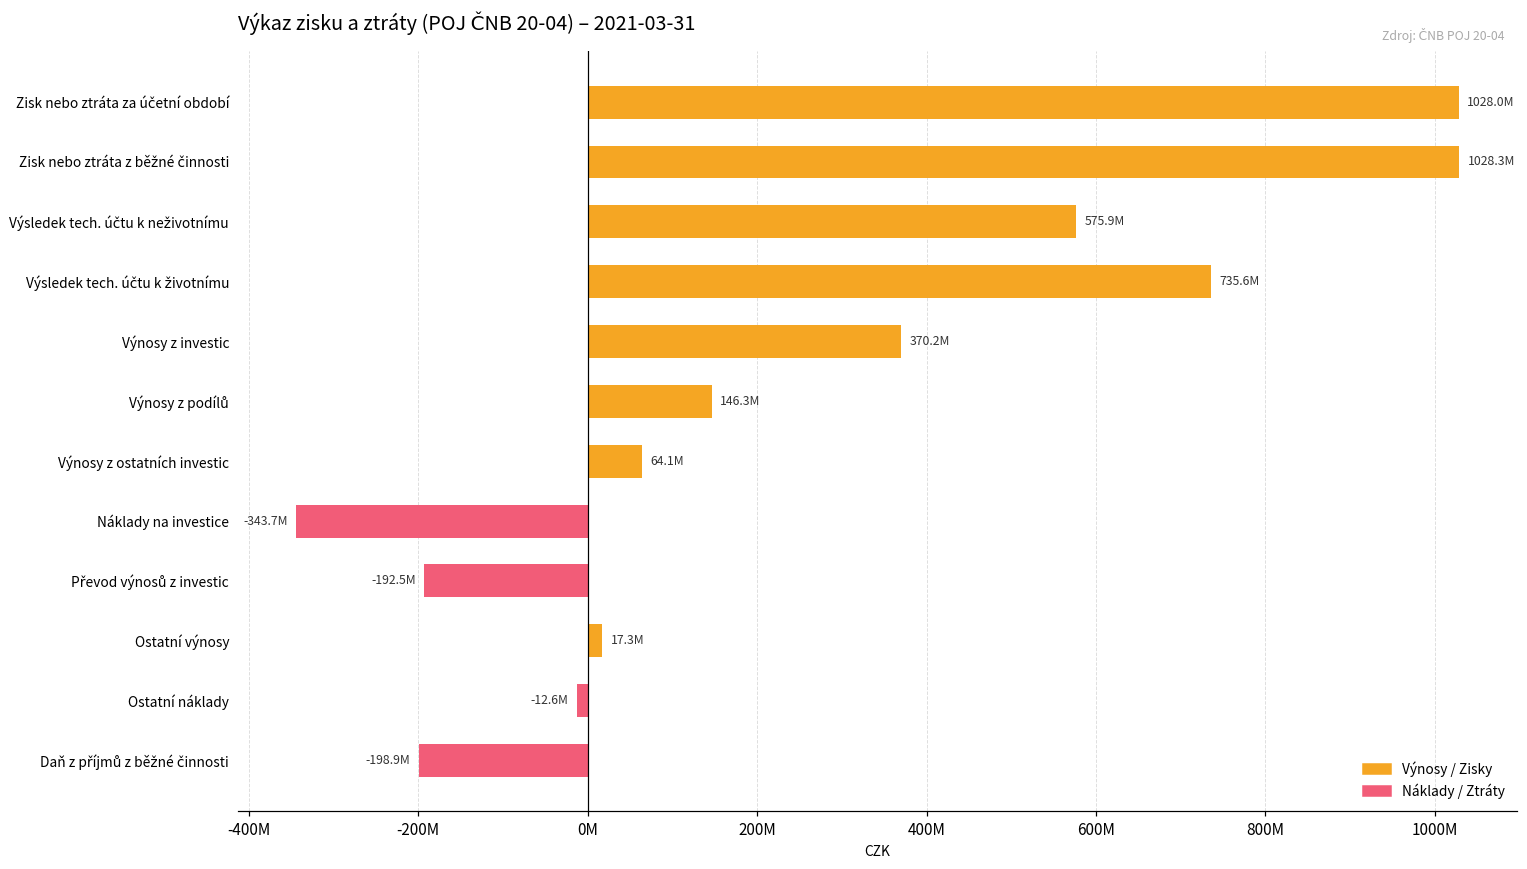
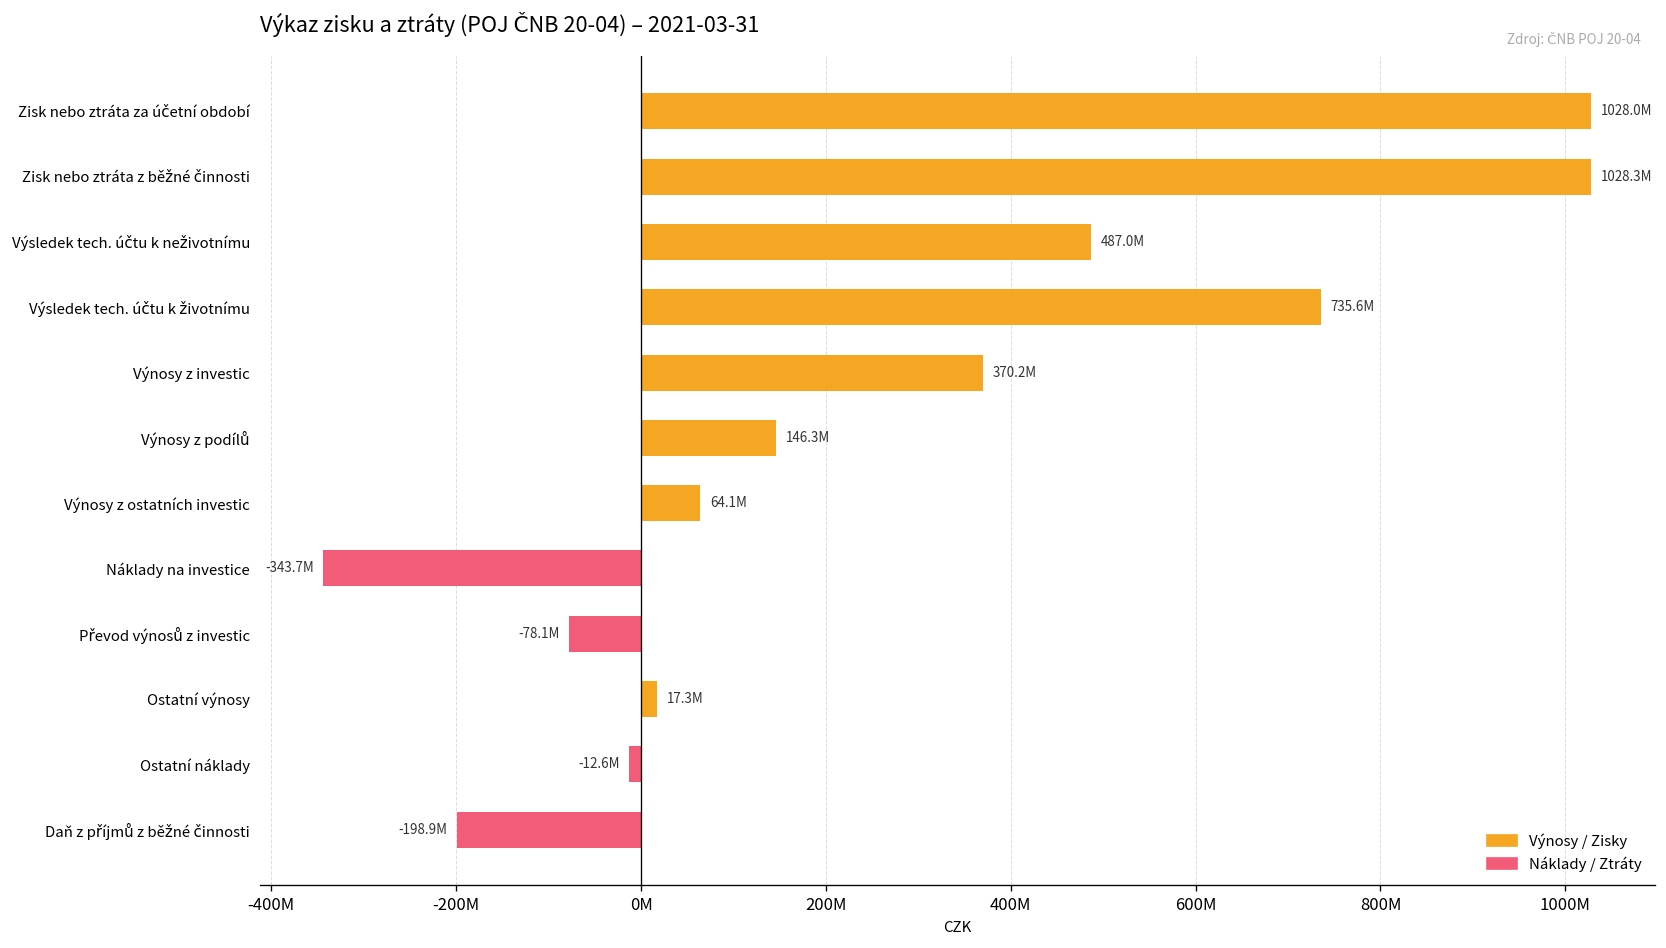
Výnosy / Zisky, Výsledek tech. účtu k neživotnímu: 575.9M -> 487.0M
Náklady / Ztráty, Převod výnosů z investic: -192.5M -> -78.1M
